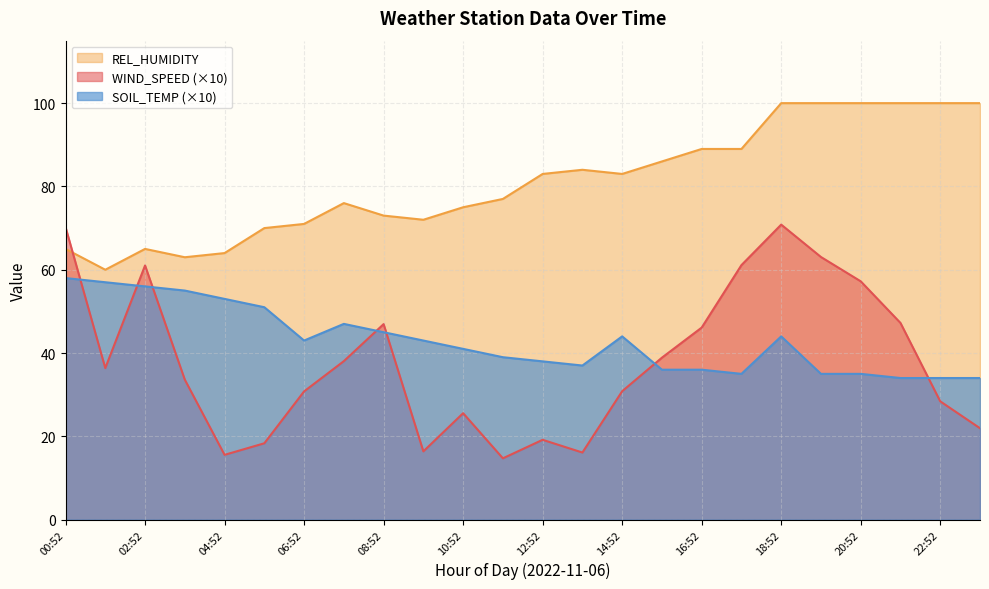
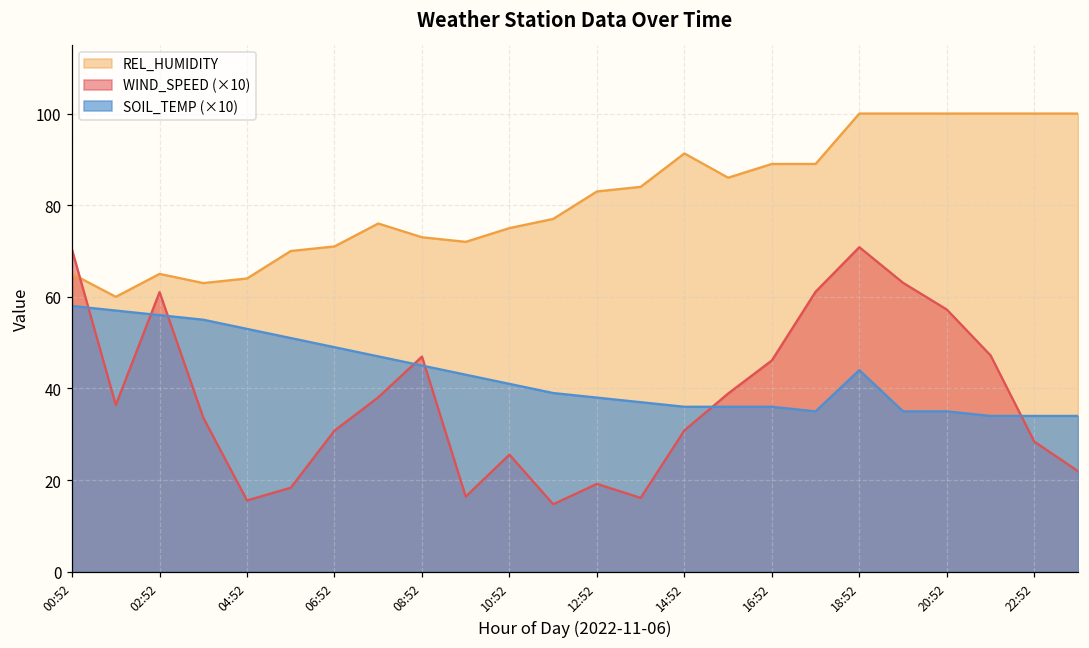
SOIL_TEMP (×10), 06:52: 43 -> 49
REL_HUMIDITY, 14:52: 83 -> 91
SOIL_TEMP (×10), 14:52: 44 -> 36
